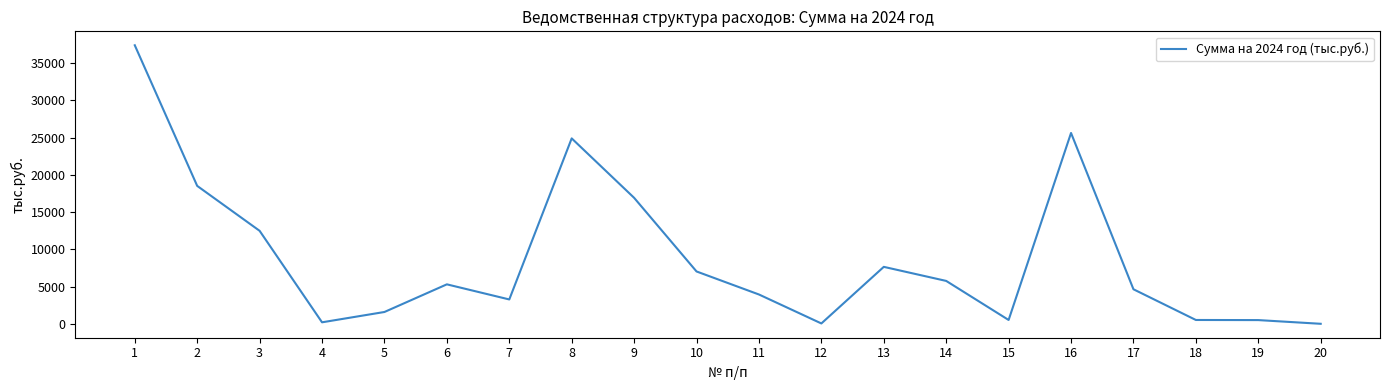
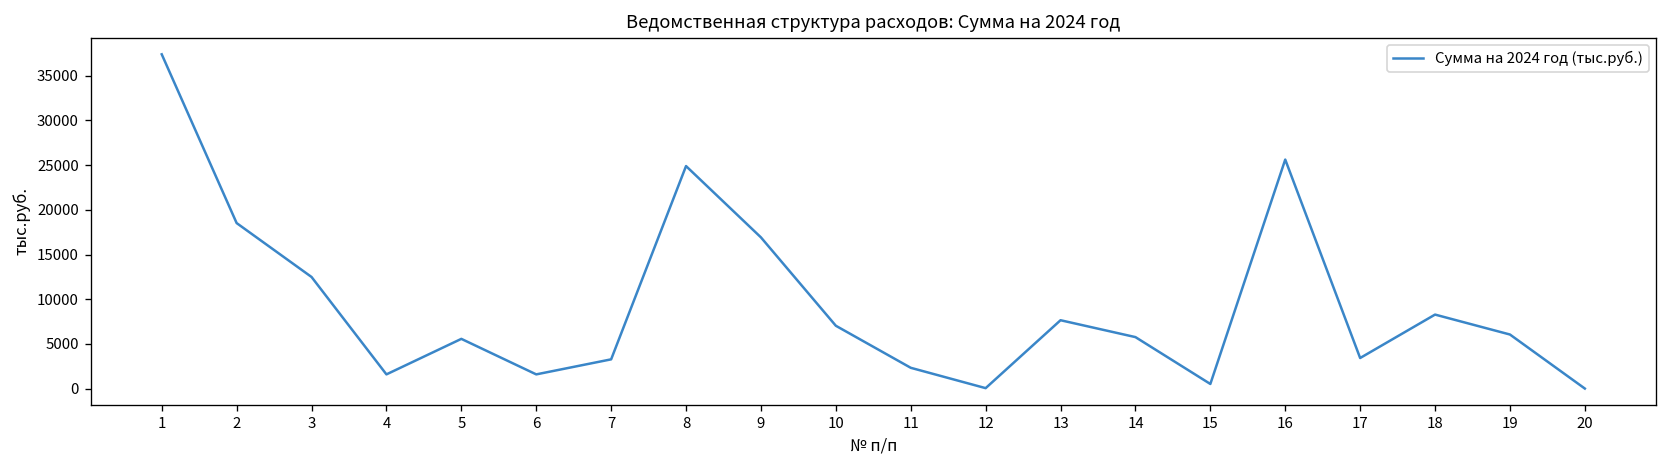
4: 0 -> 2000
5: 2000 -> 6000
6: 5000 -> 2000
11: 4000 -> 2000
17: 5000 -> 3000
18: 1000 -> 8000
19: 1000 -> 6000
